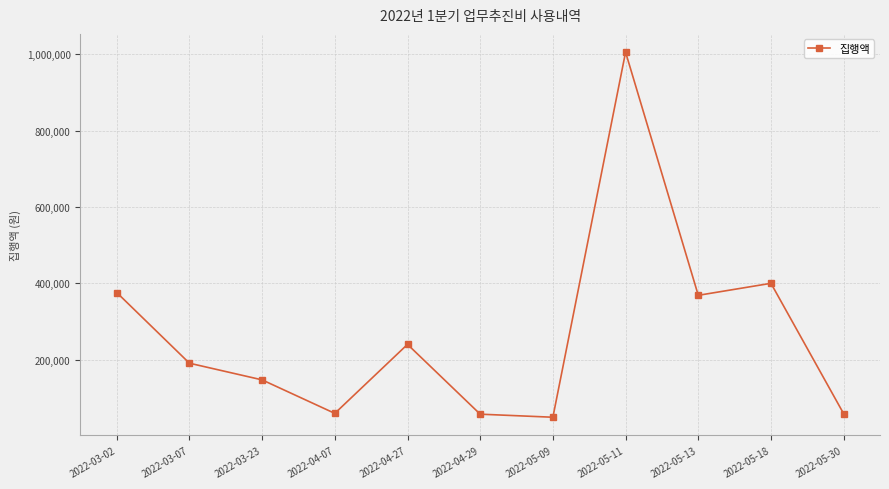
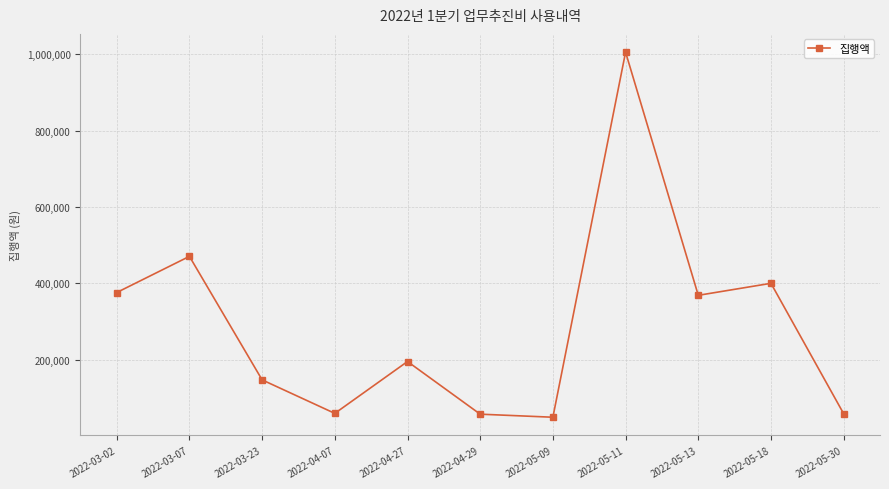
2022-03-07: 190,000 -> 470,000
2022-04-27: 240,000 -> 200,000
